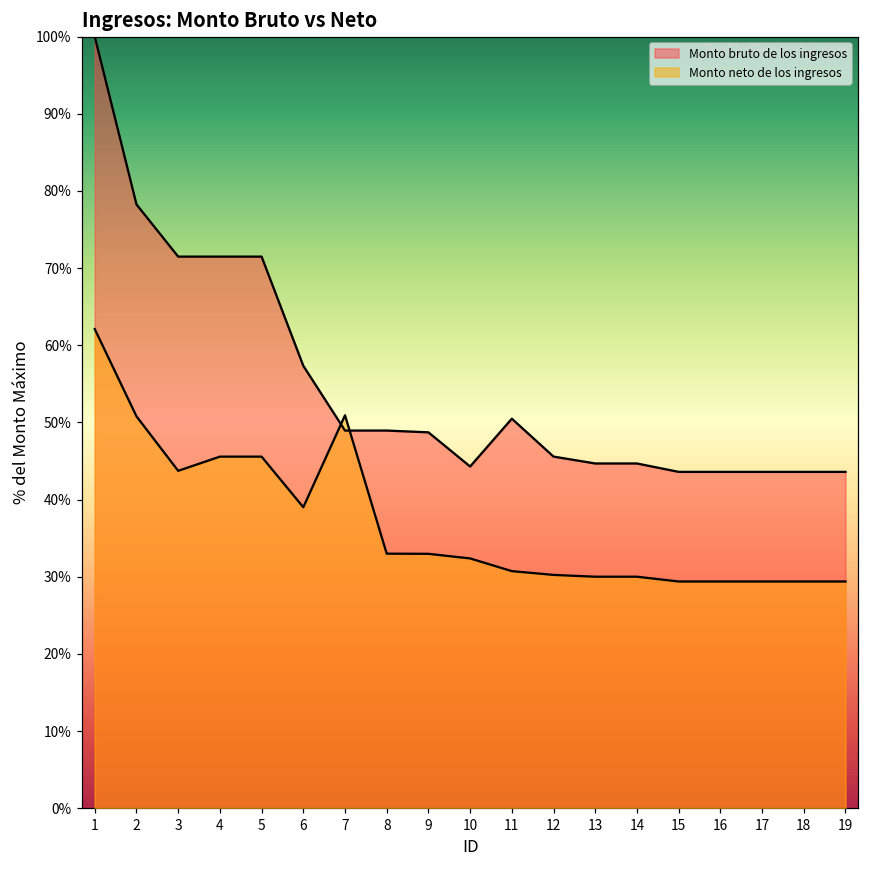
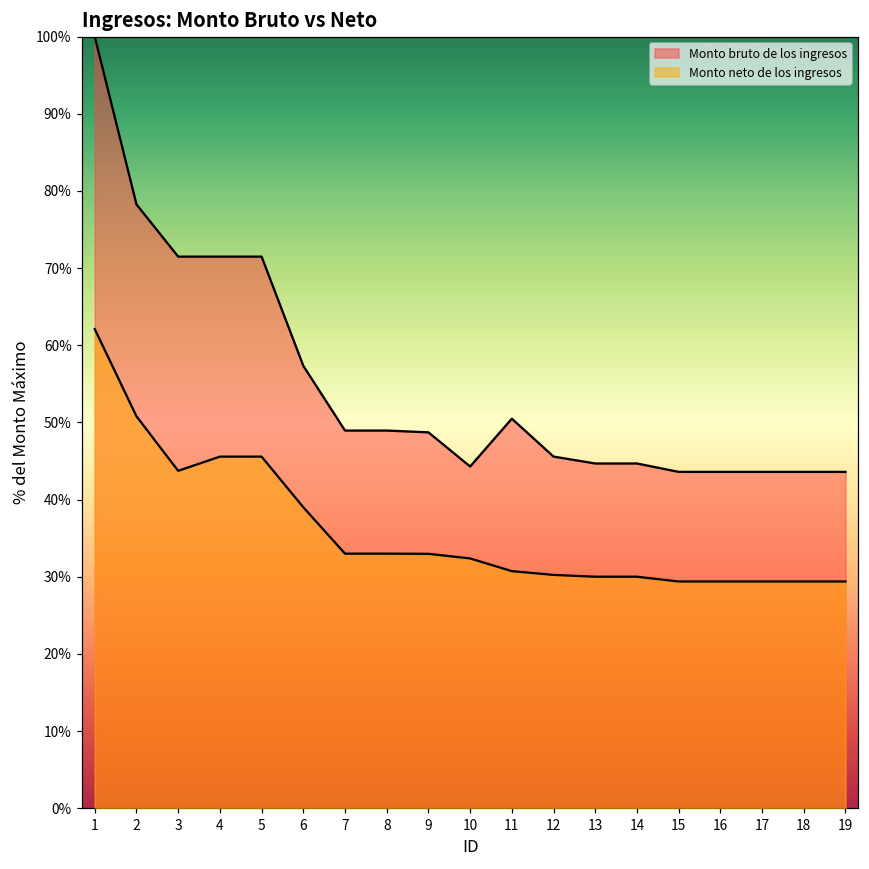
Monto neto de los ingresos, 7: 51% -> 33%
